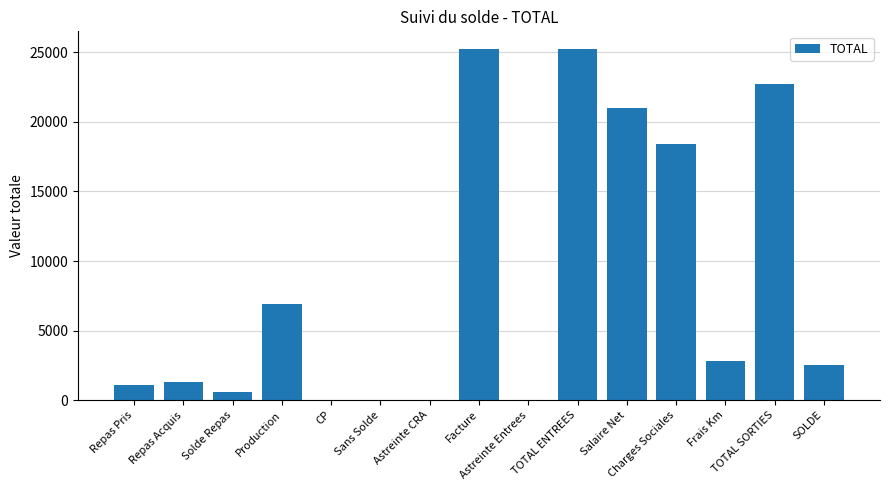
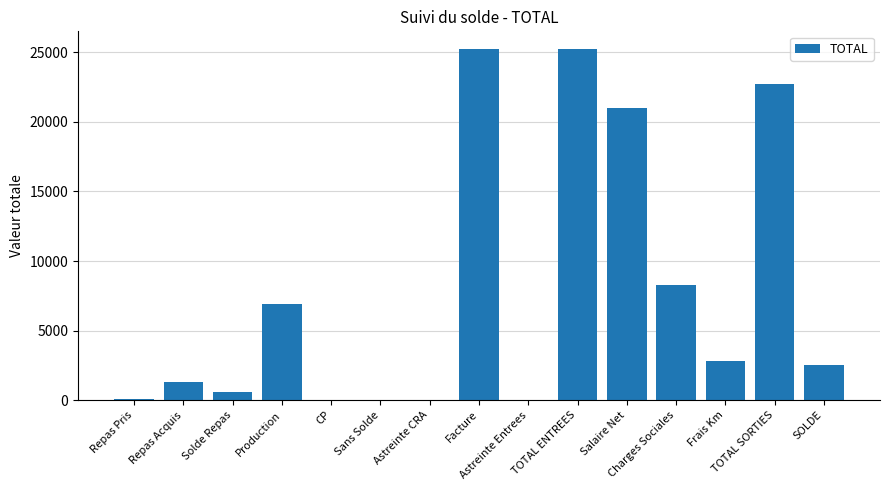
Repas Pris: 1100 -> 100
Charges Sociales: 18400 -> 8300
